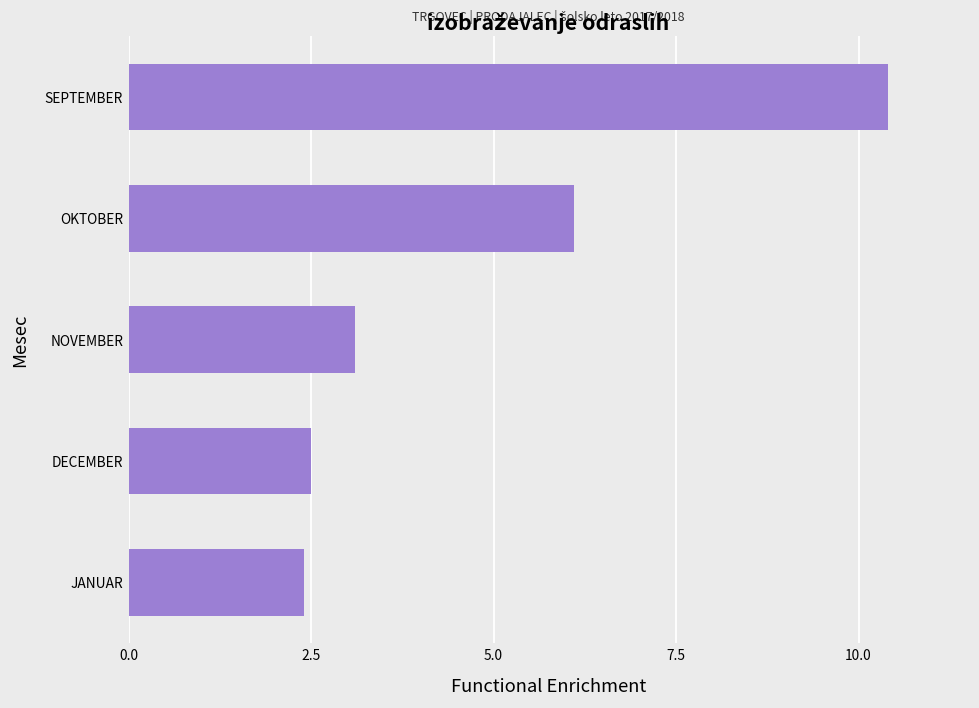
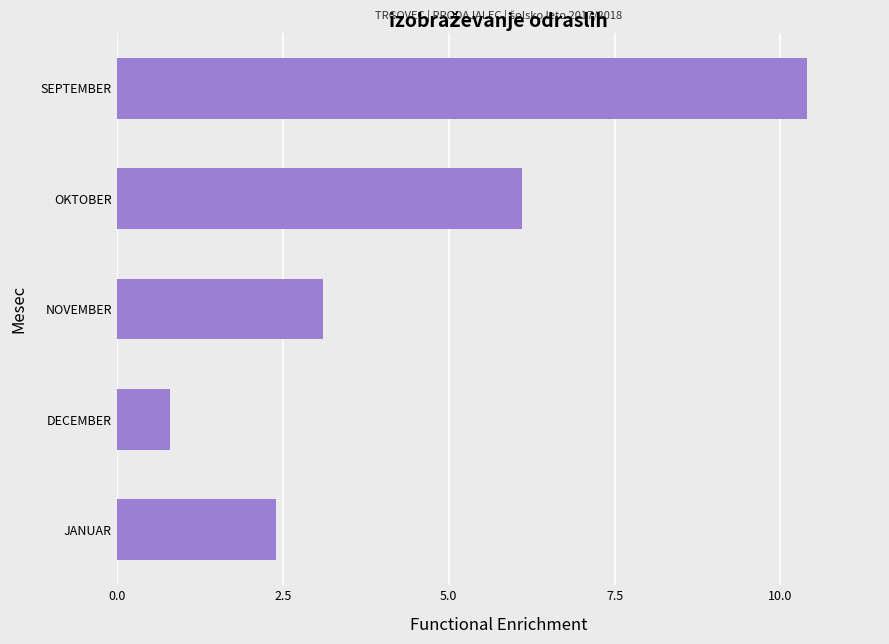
DECEMBER: 2.5 -> 0.8
